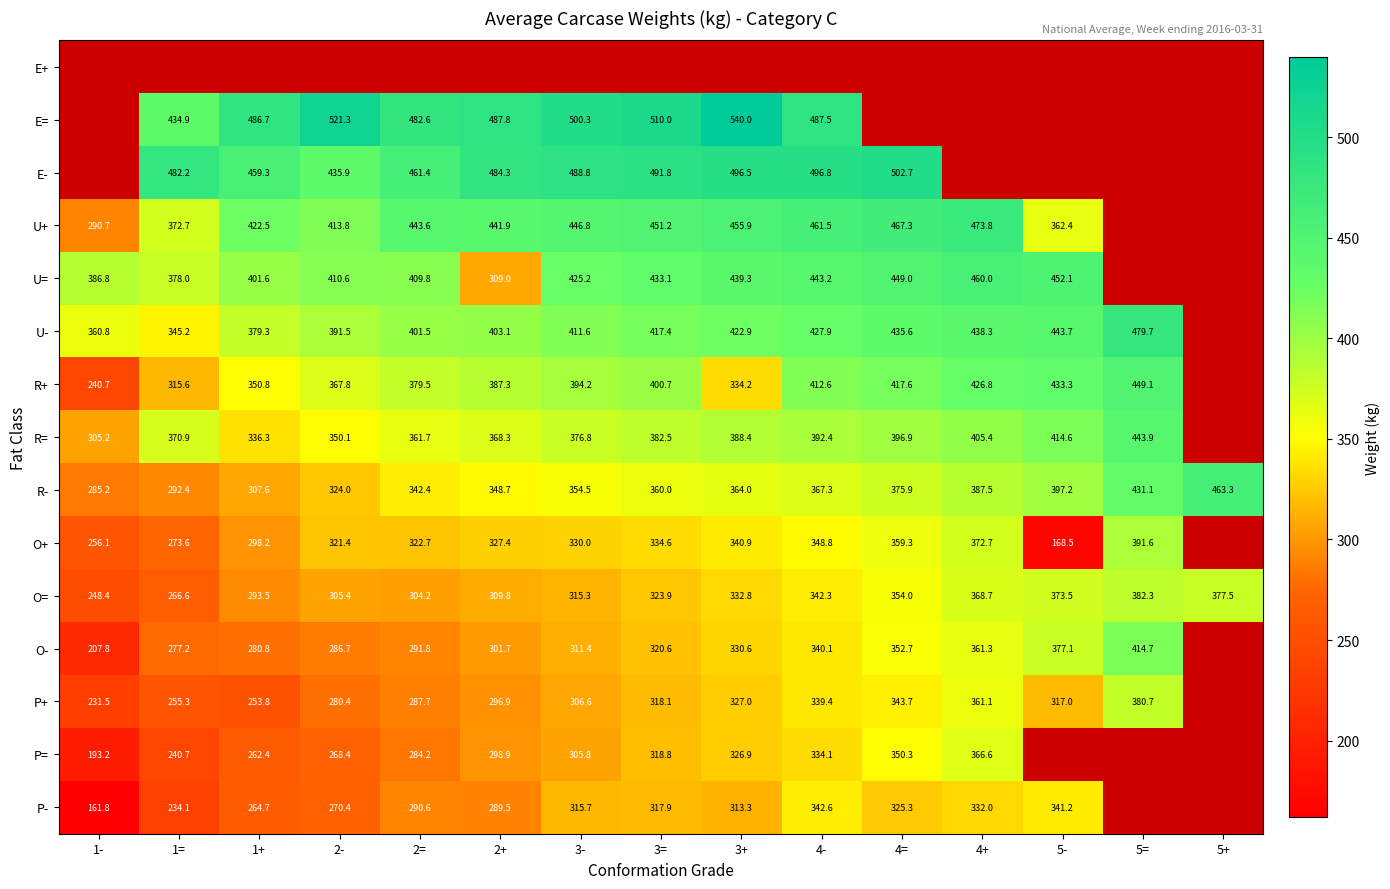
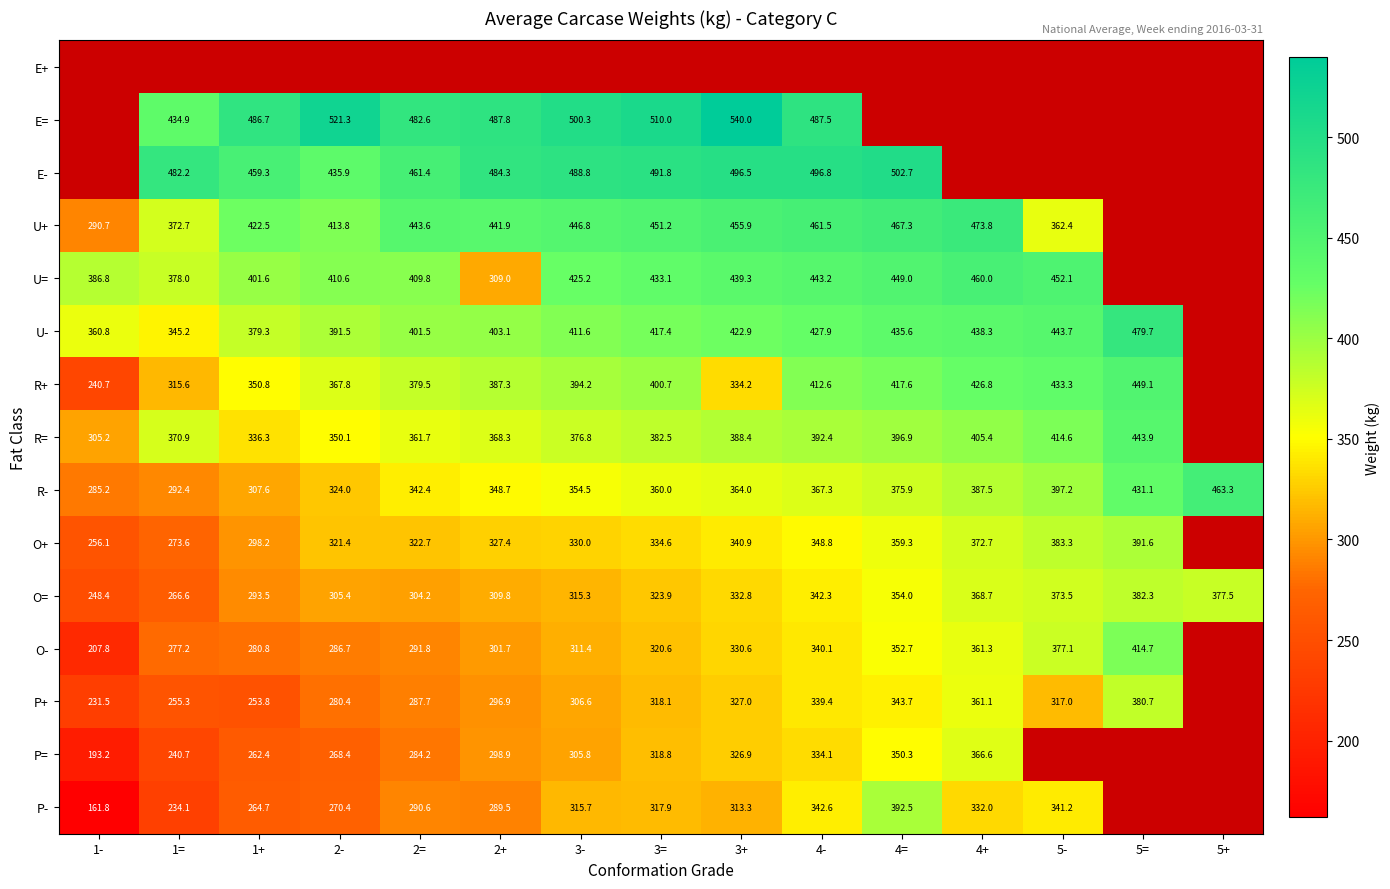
O+, 5-: 168.5 -> 383.3
P-, 4=: 325.3 -> 392.5
